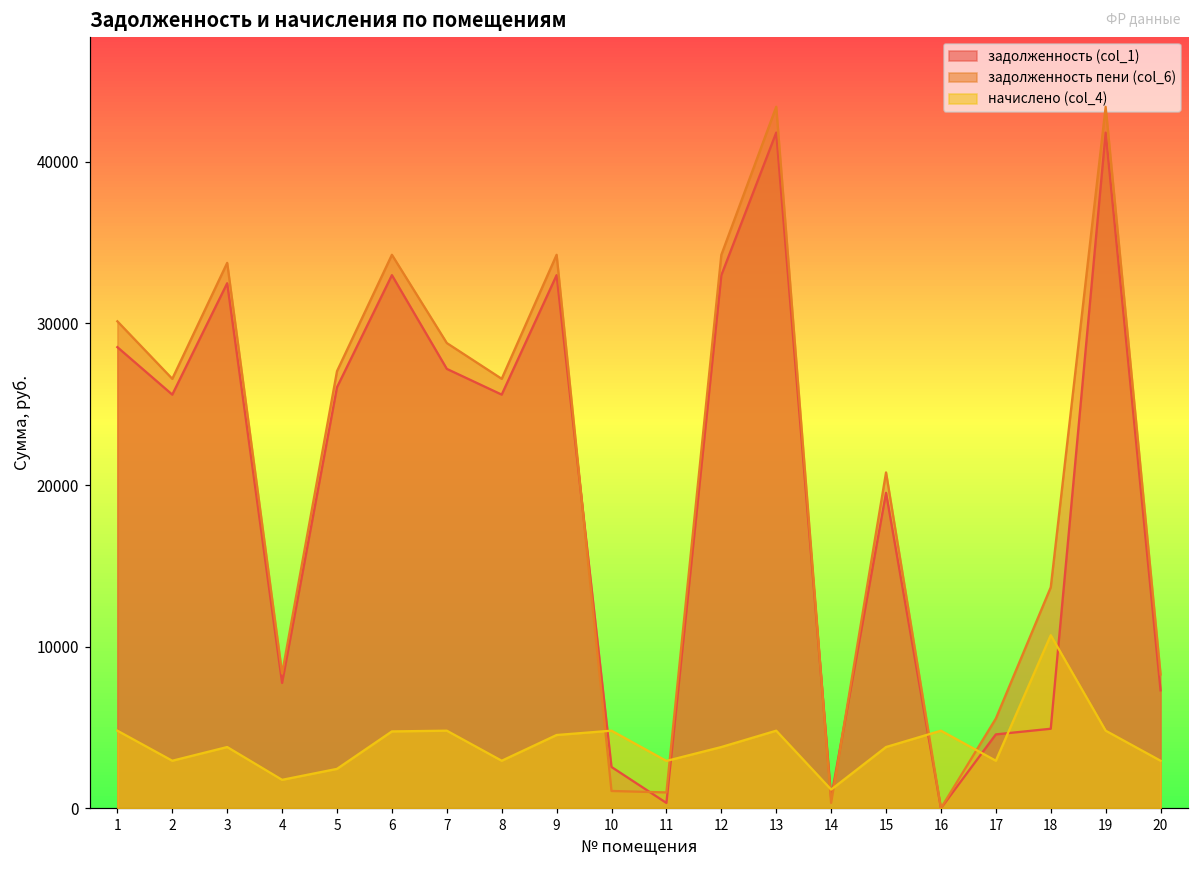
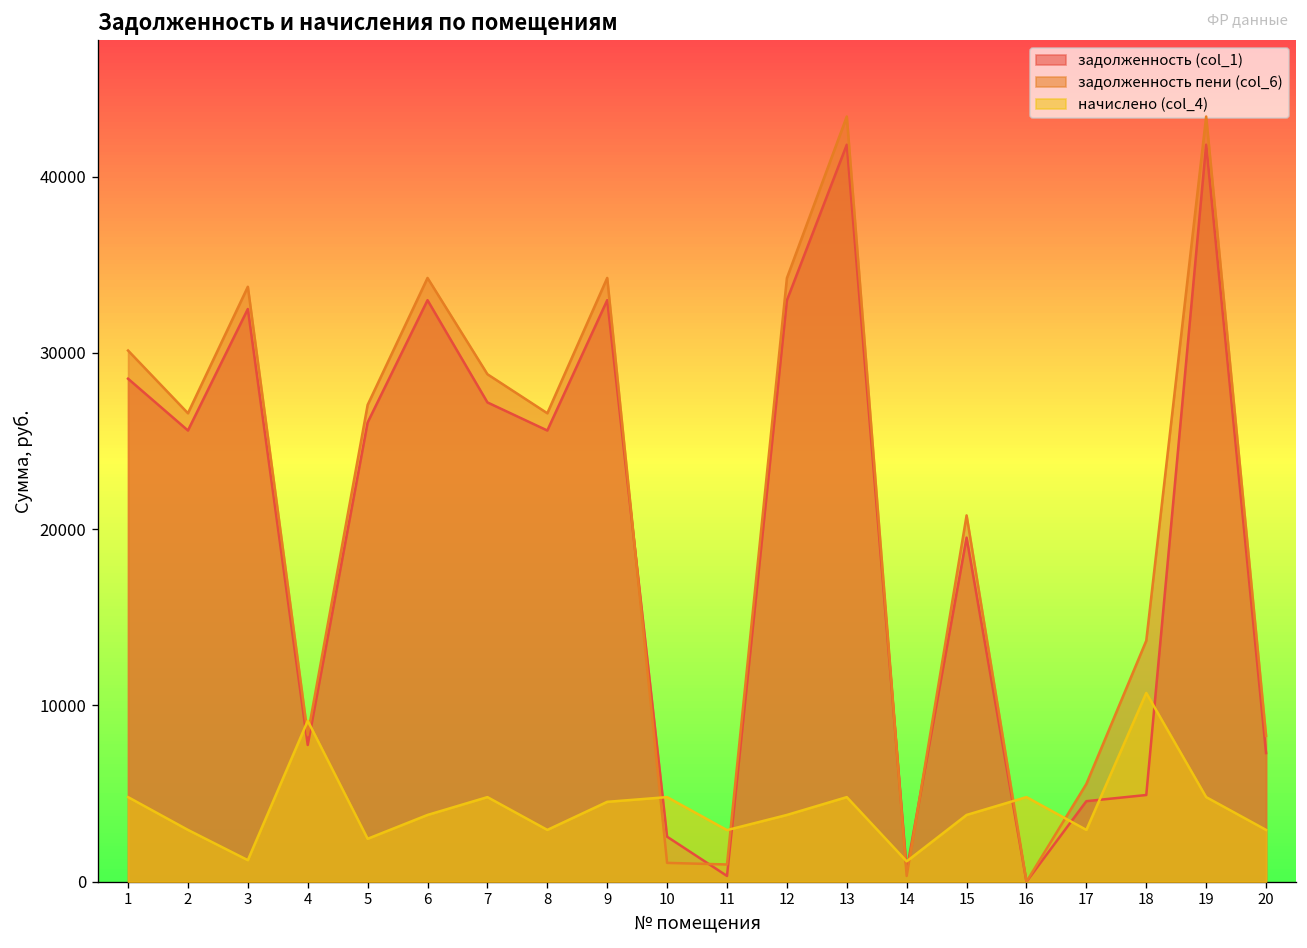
начислено (col_4), 3: 3800 -> 1200
начислено (col_4), 4: 1800 -> 9100
начислено (col_4), 6: 4800 -> 3800
